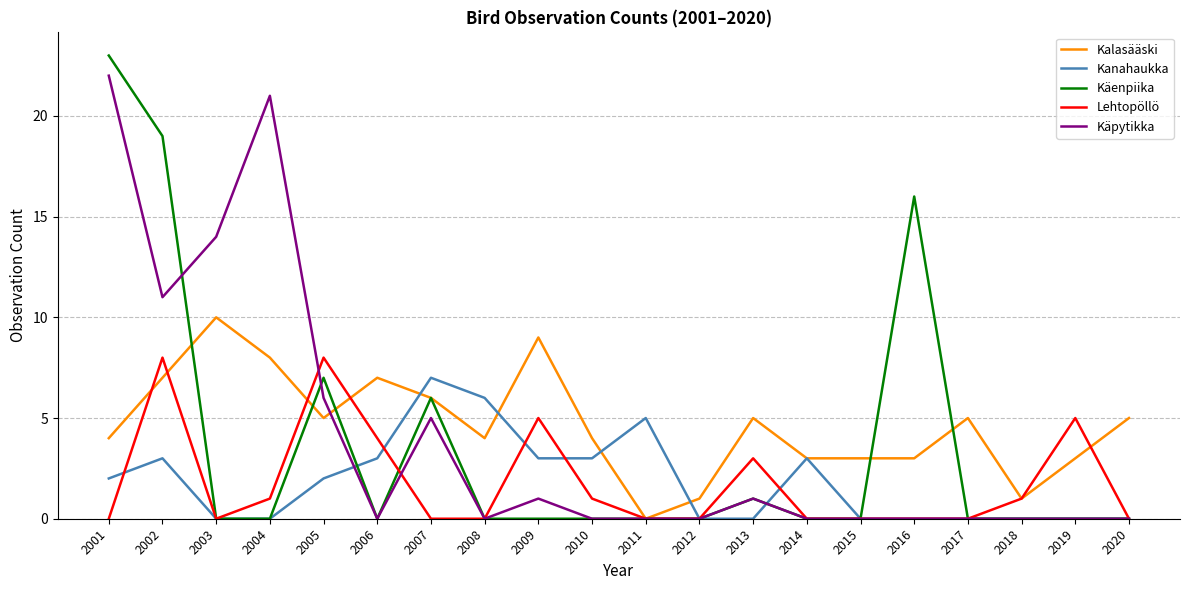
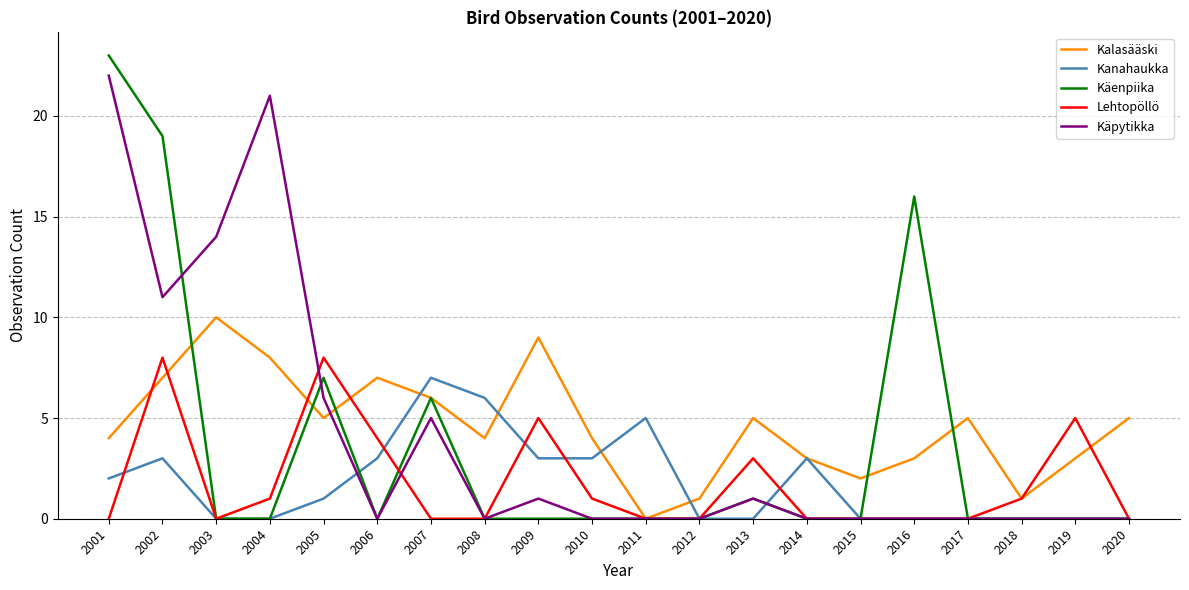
Kanahaukka, 2005: 2 -> 1
Kalasääski, 2015: 3 -> 2
